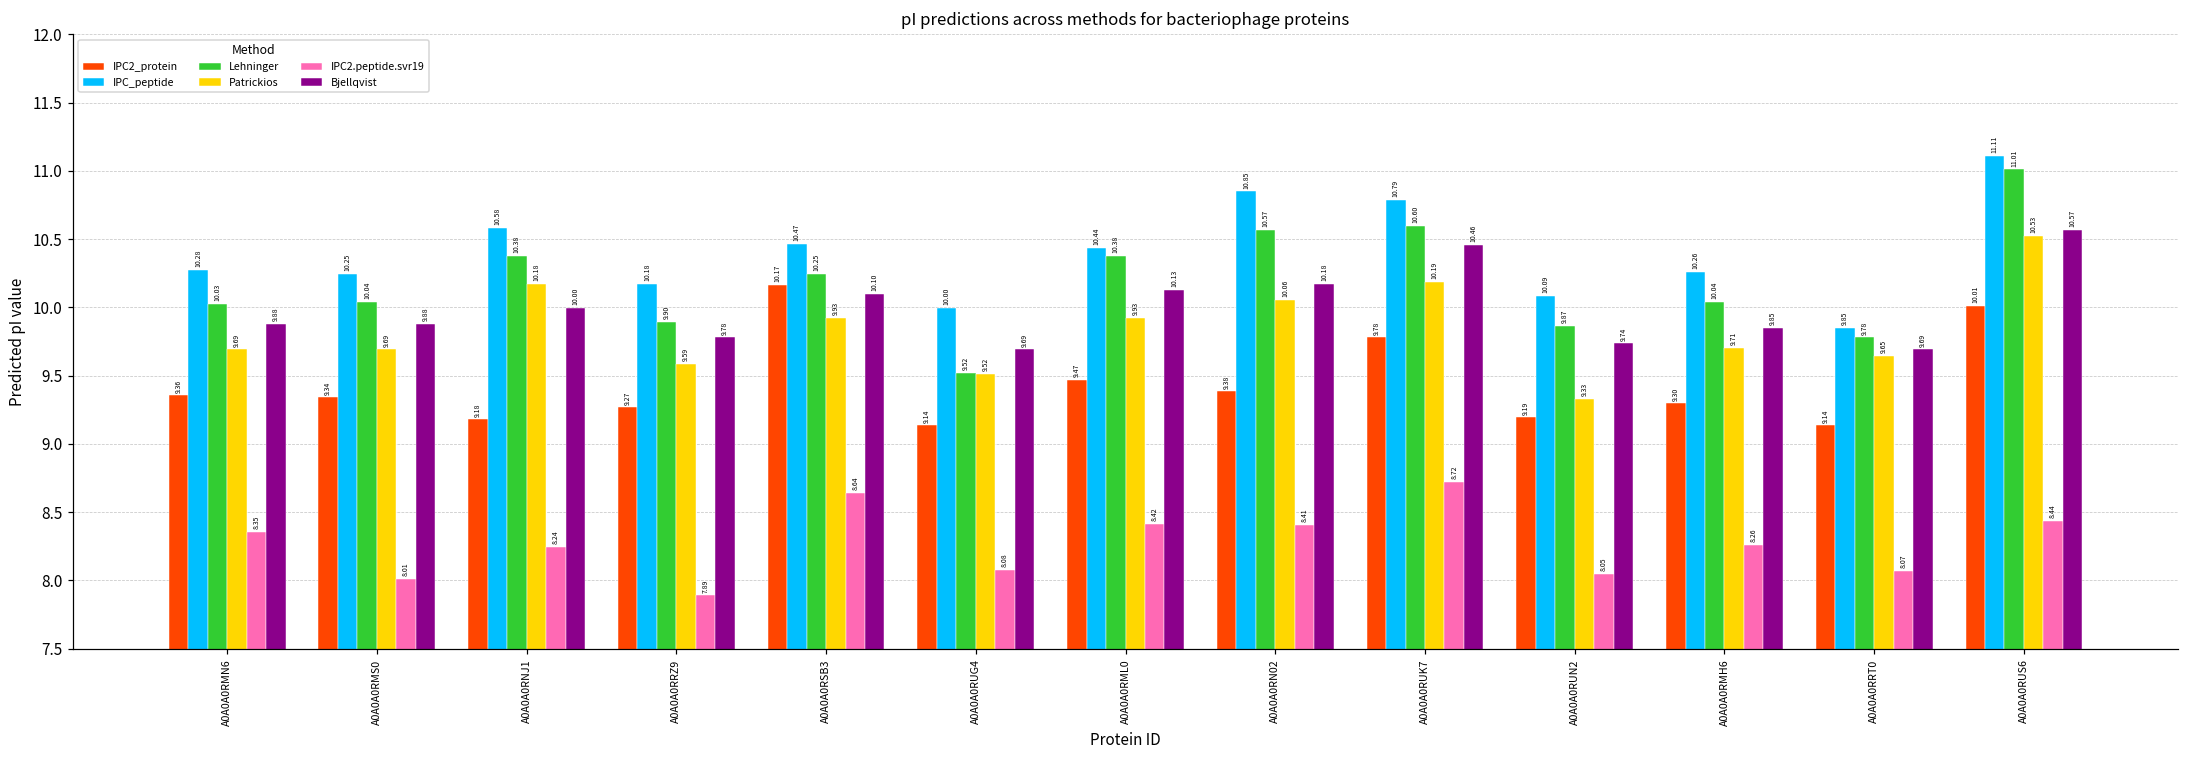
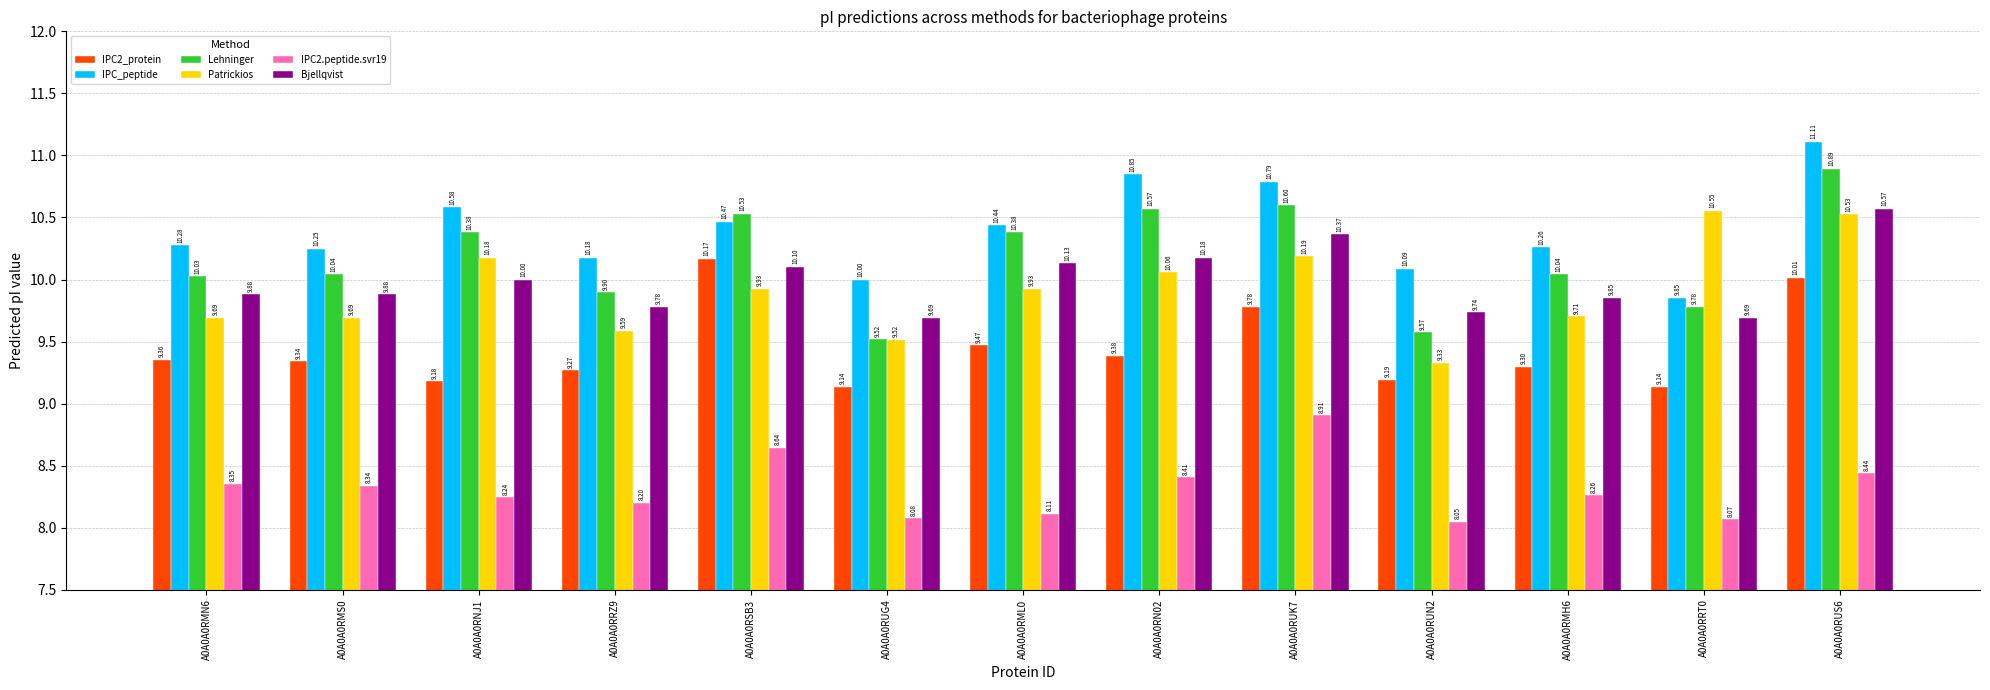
IPC2.peptide.svr19, A0A0A0RMS0: 8.01 -> 8.34
IPC2.peptide.svr19, A0A0A0RRZ9: 7.89 -> 8.20
Lehninger, A0A0A0RSB3: 10.25 -> 10.53
IPC2.peptide.svr19, A0A0A0RML0: 8.42 -> 8.11
IPC2.peptide.svr19, A0A0A0RUK7: 8.72 -> 8.91
Bjellqvist, A0A0A0RUK7: 10.46 -> 10.37
Lehninger, A0A0A0RUN2: 9.87 -> 9.57
Patrickios, A0A0A0RRT0: 9.65 -> 10.55
Lehninger, A0A0A0RUS6: 11.01 -> 10.89
